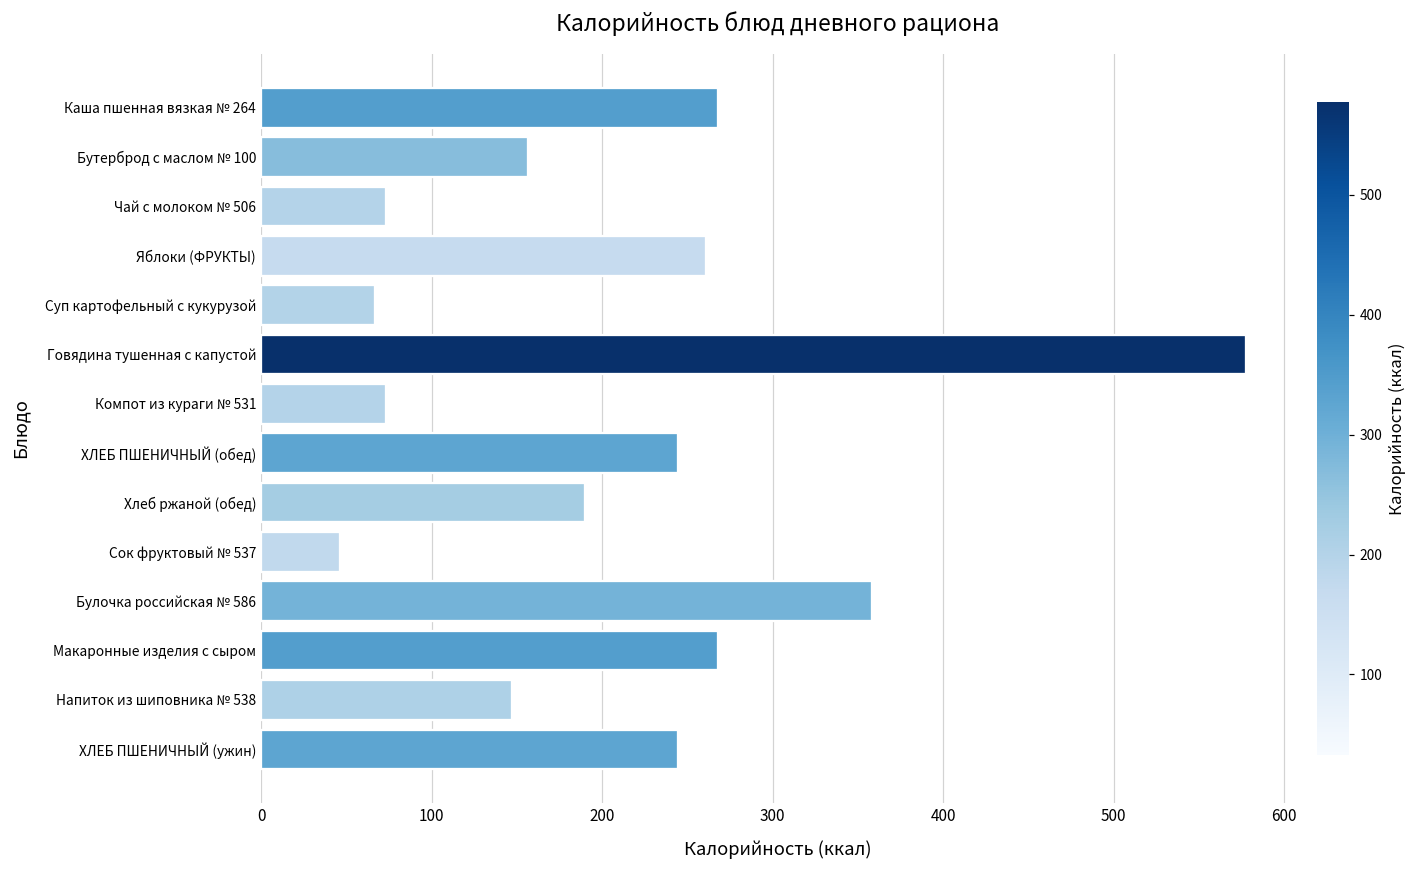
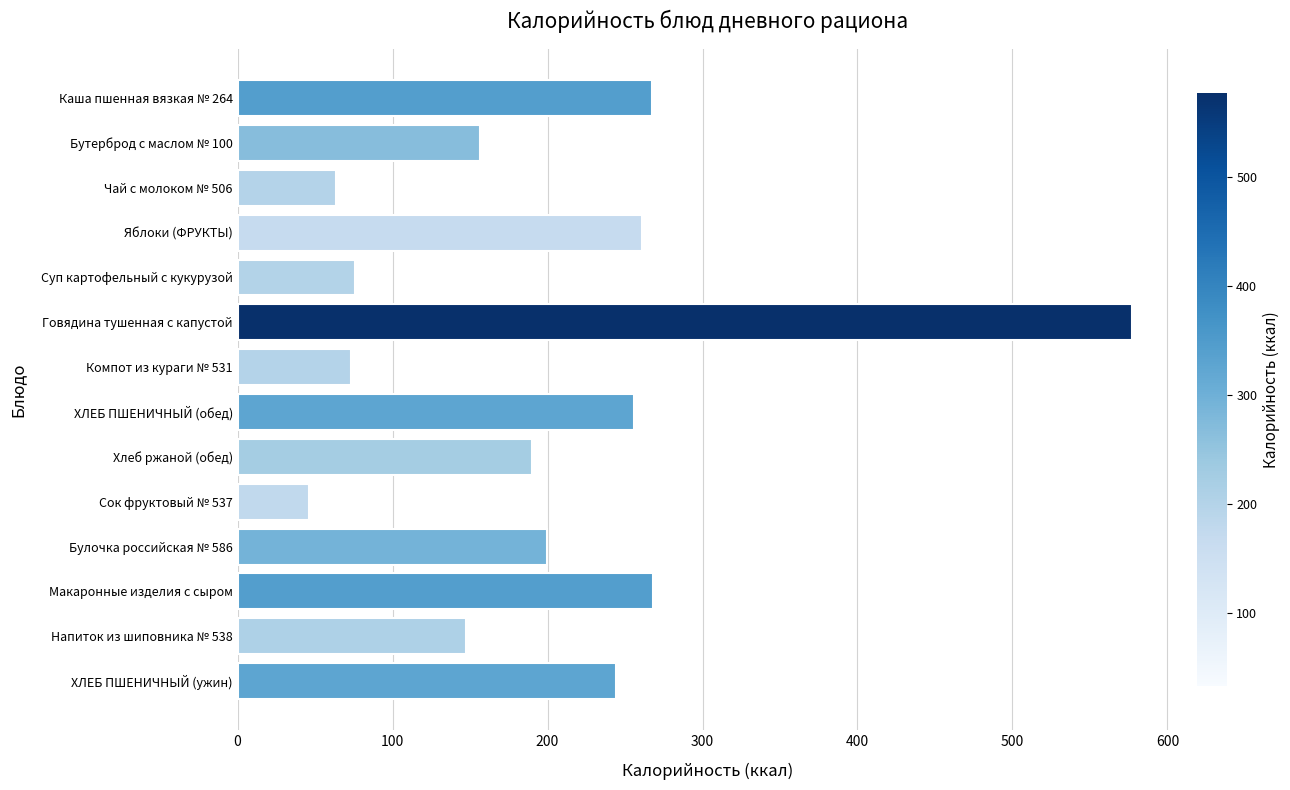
Чай с молоком № 506: 73 -> 64
Суп картофельный с кукурузой: 67 -> 76
ХЛЕБ ПШЕНИЧНЫЙ (обед): 244 -> 256
Булочка российская № 586: 358 -> 200
